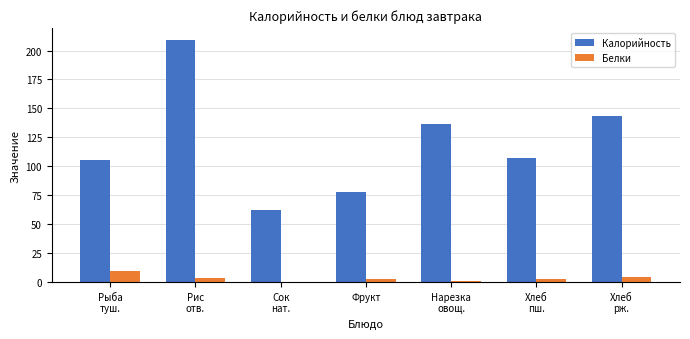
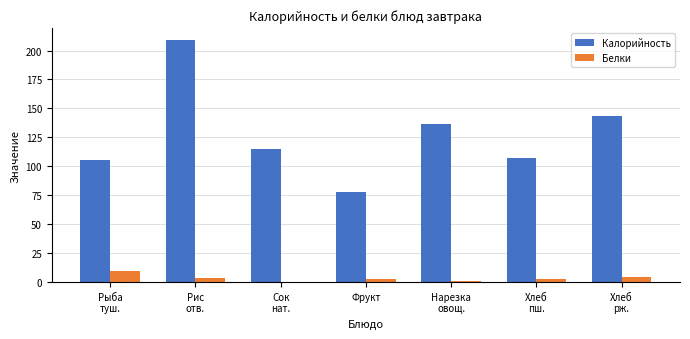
Калорийность, Сок нат.: 62 -> 115
